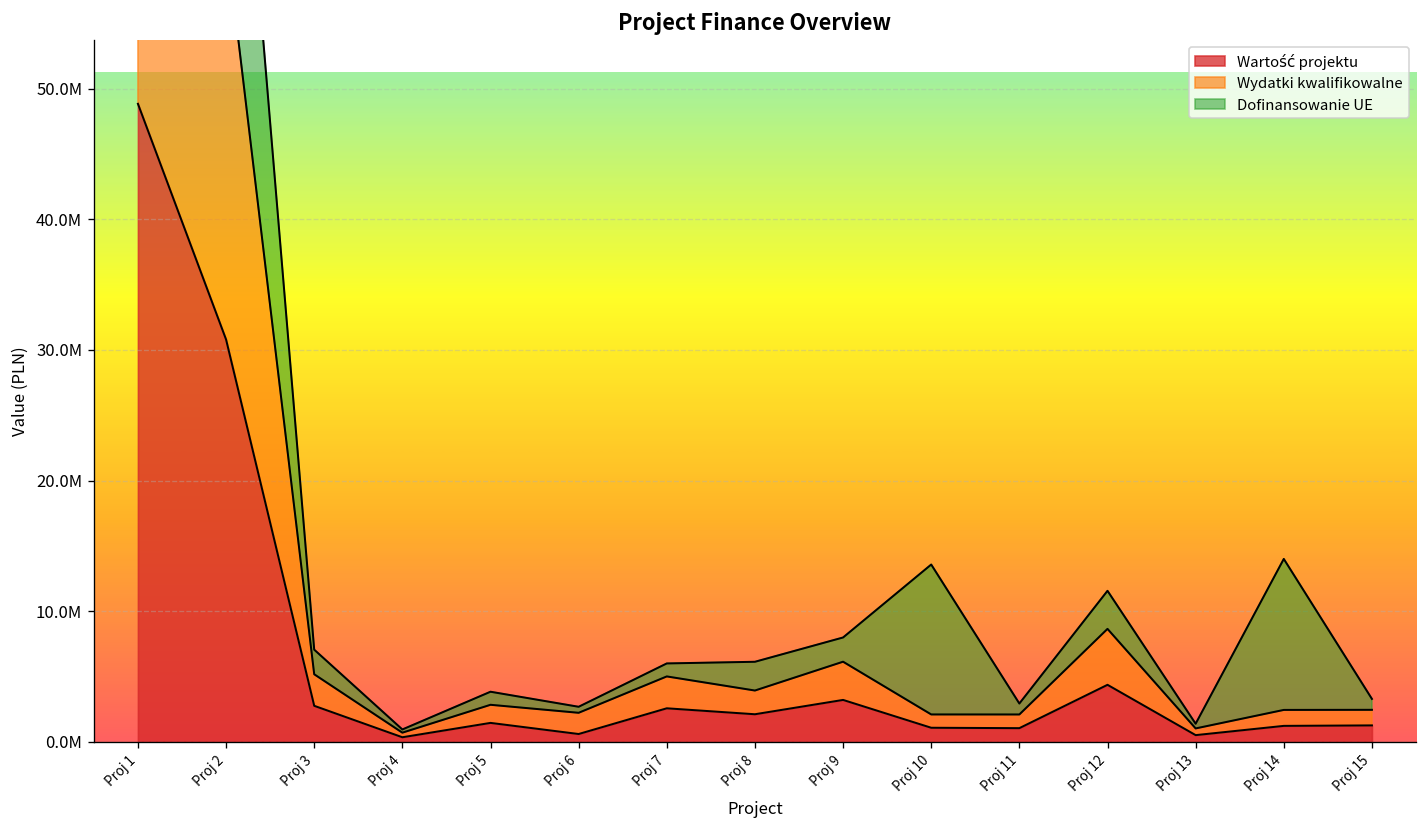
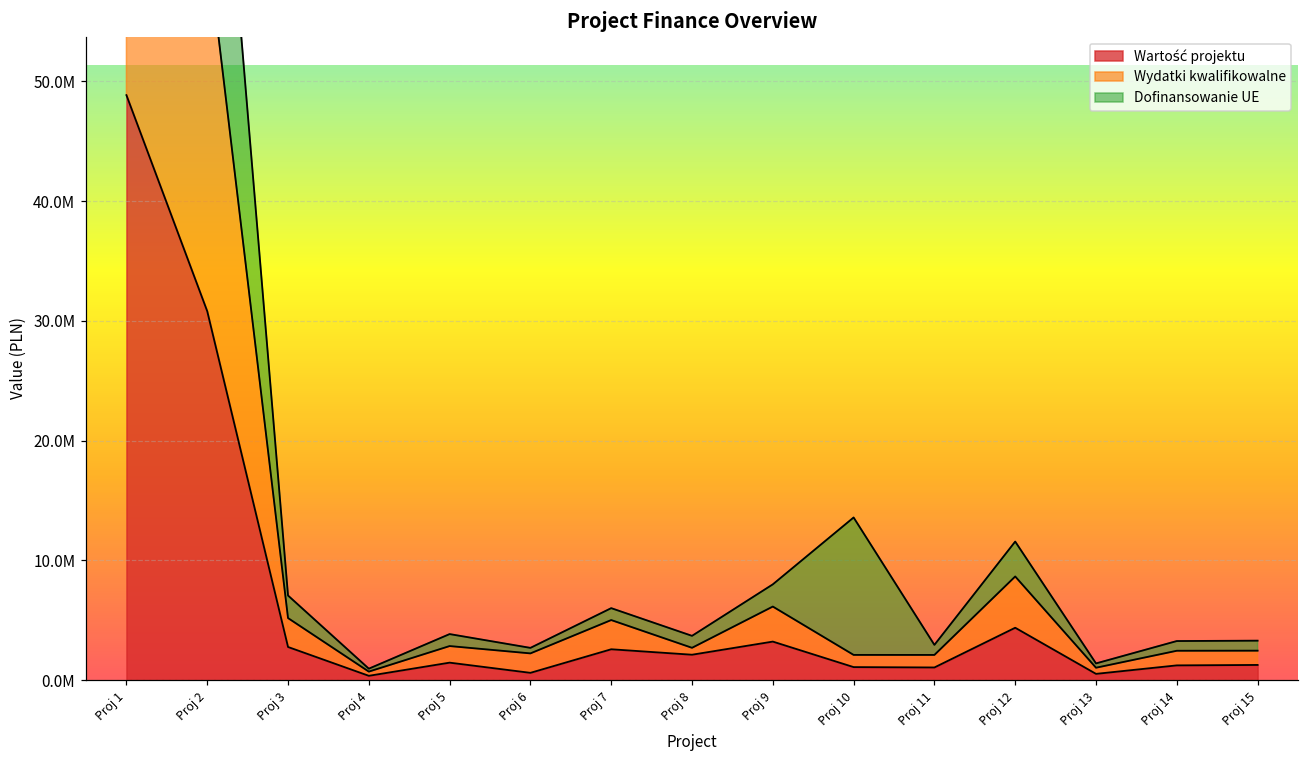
Wydatki kwalifikowalne, Proj 8: 1800000 -> 600000
Dofinansowanie UE, Proj 8: 2200000 -> 1000000
Dofinansowanie UE, Proj 14: 11600000 -> 800000
